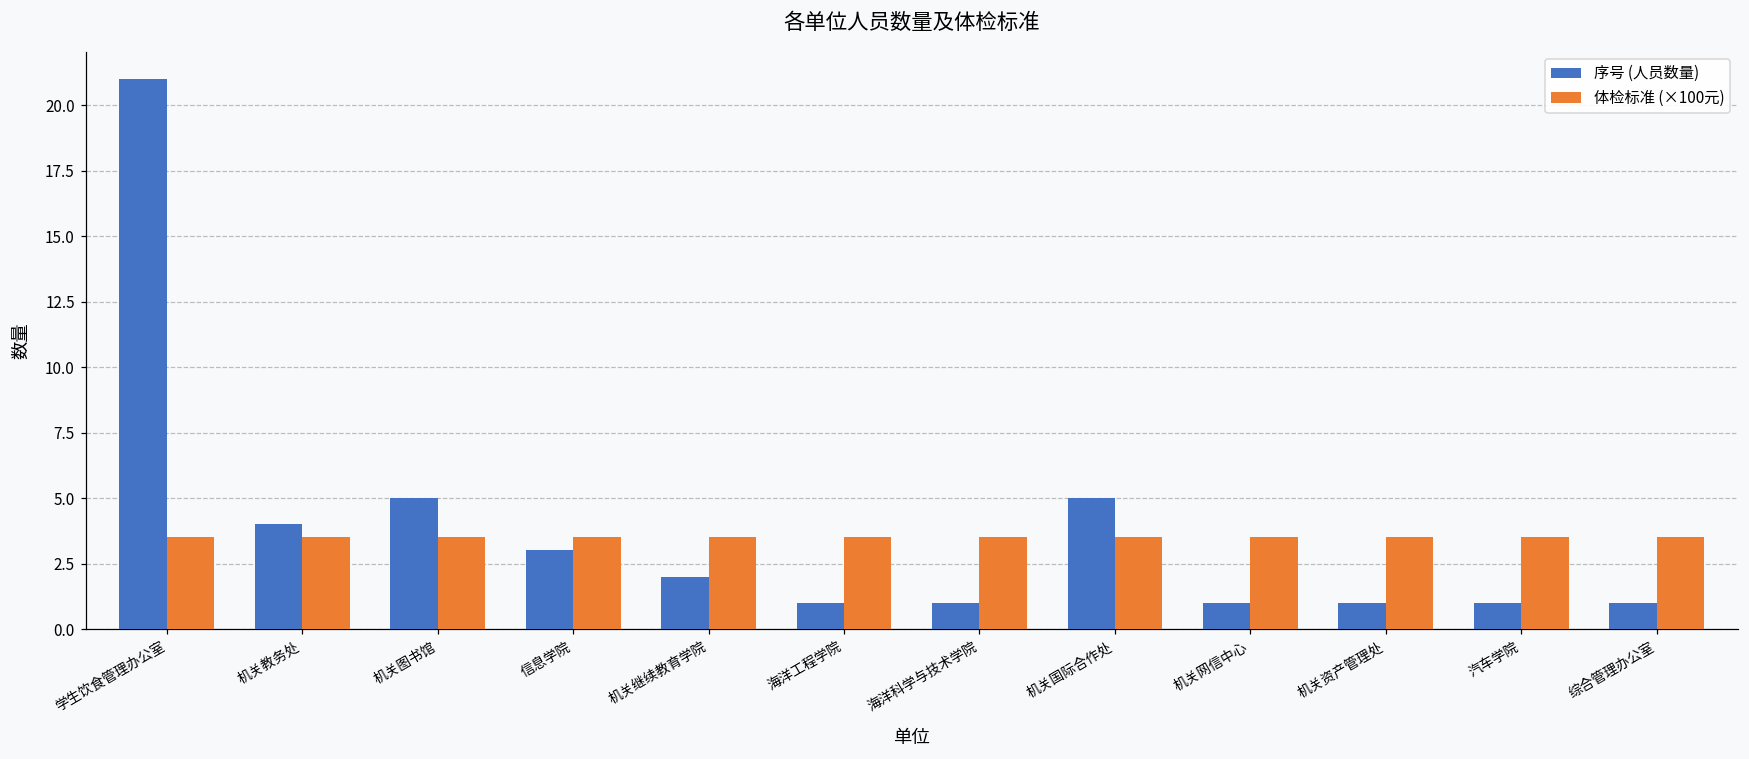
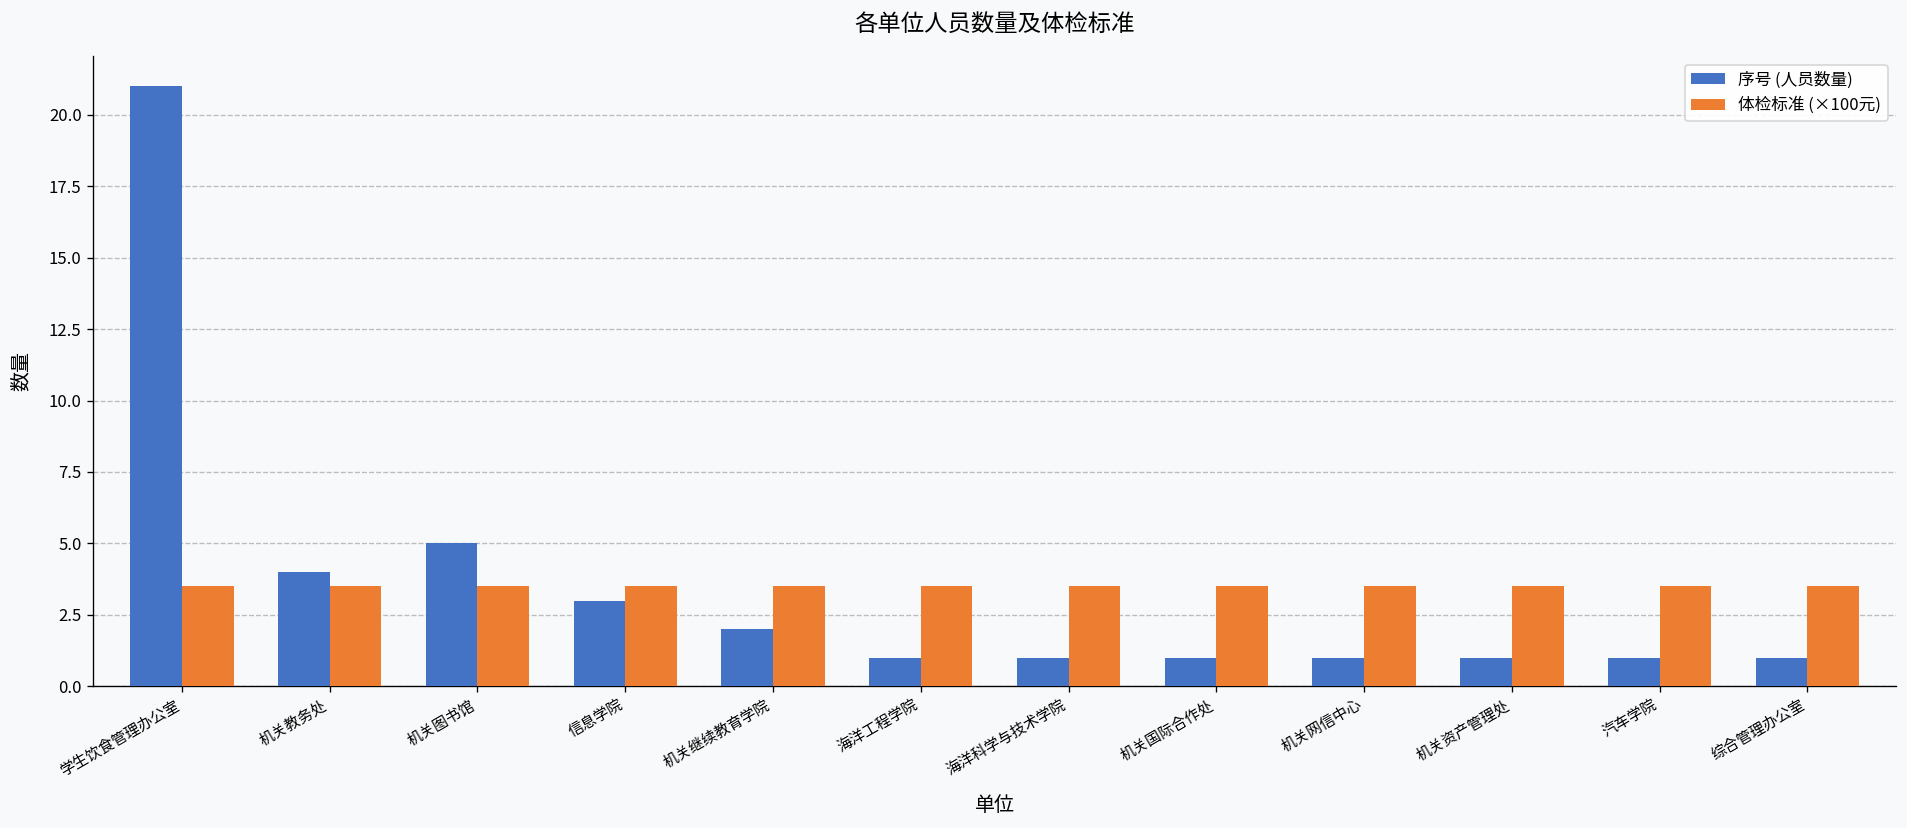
序号 (人员数量), 机关国际合作处: 5 -> 1
